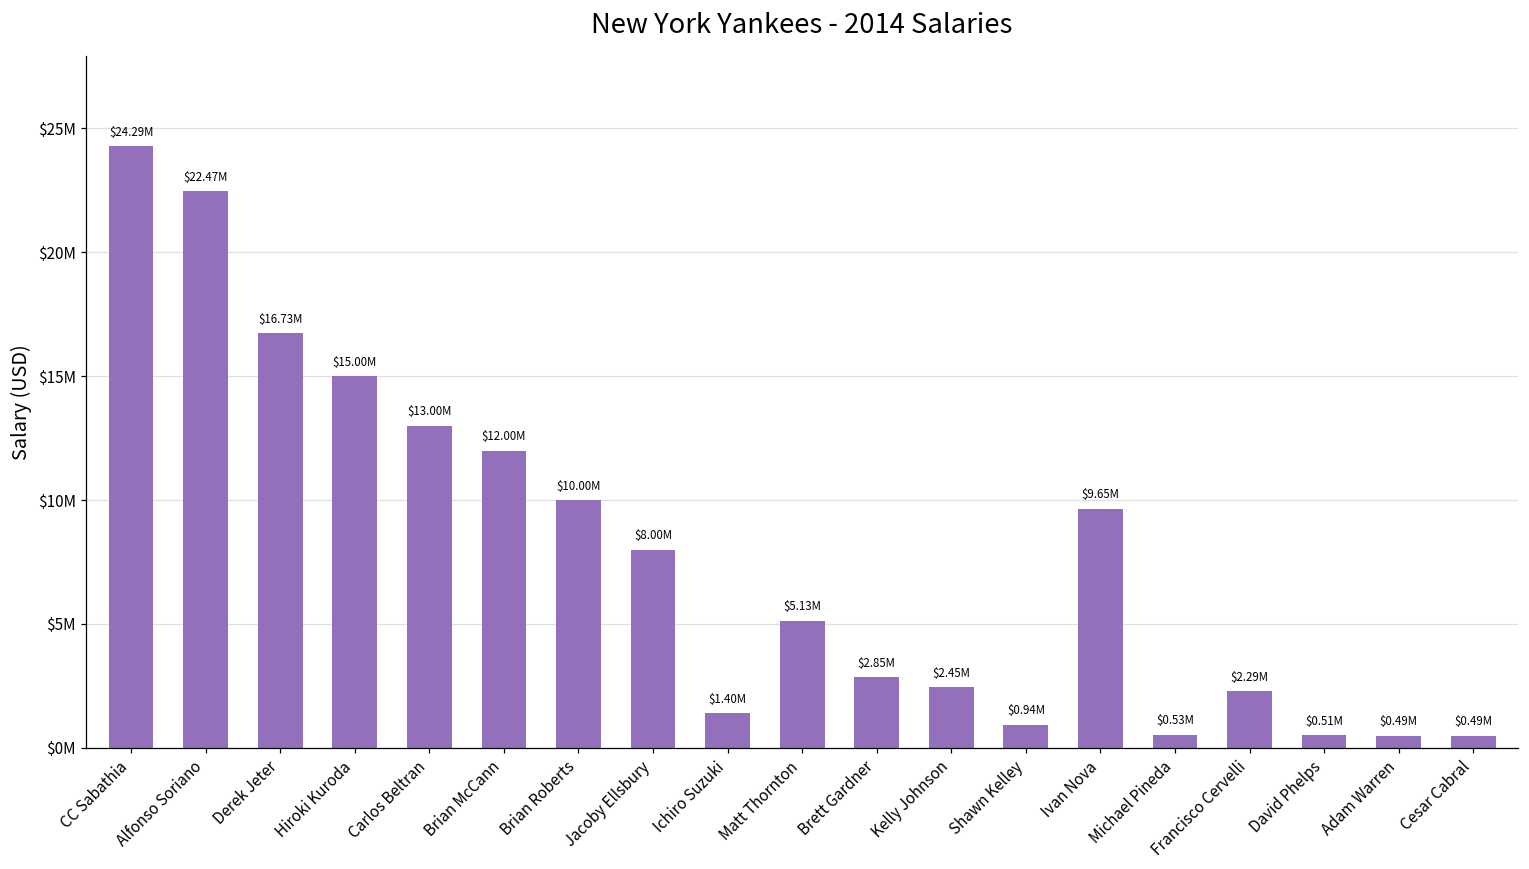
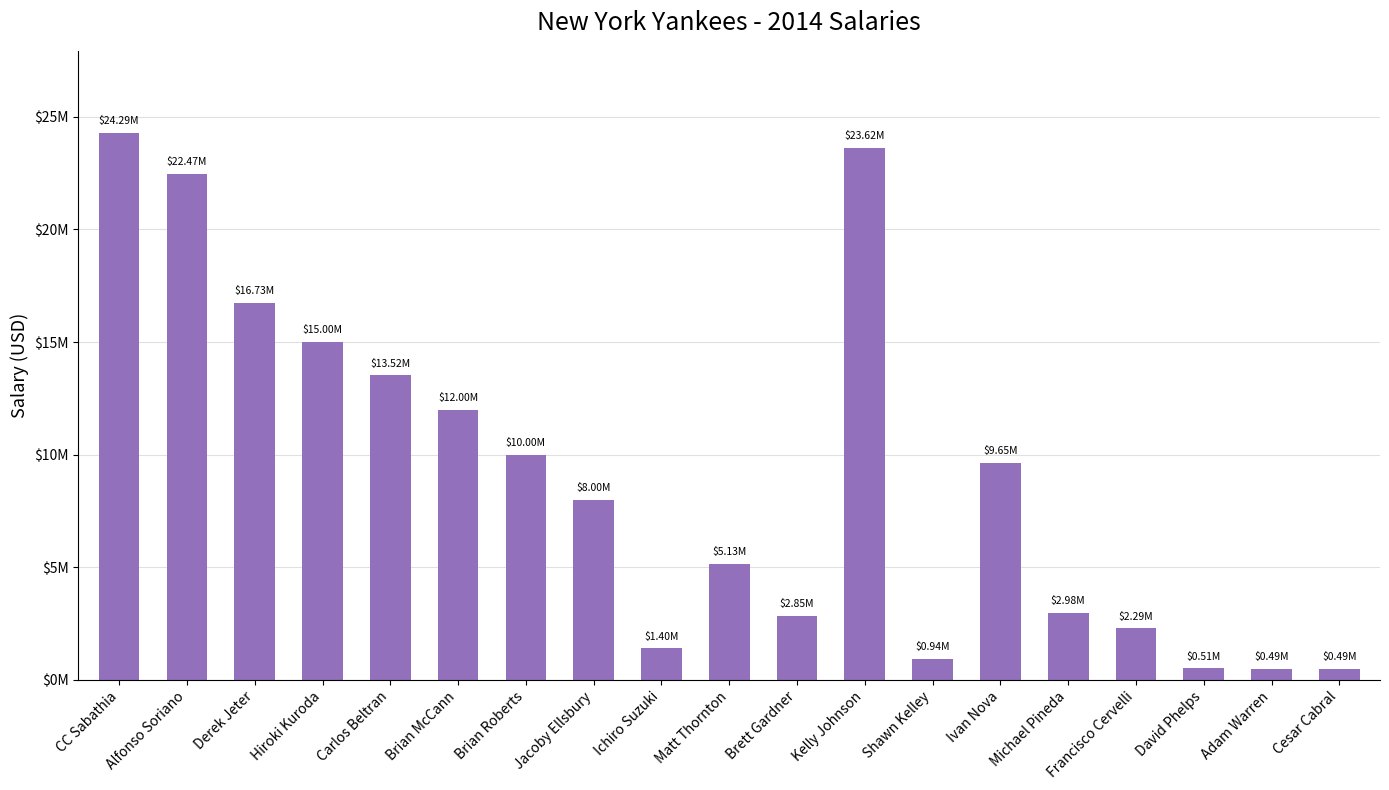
Carlos Beltran: $13.00M -> $13.52M
Kelly Johnson: $2.45M -> $23.62M
Michael Pineda: $0.53M -> $2.98M
